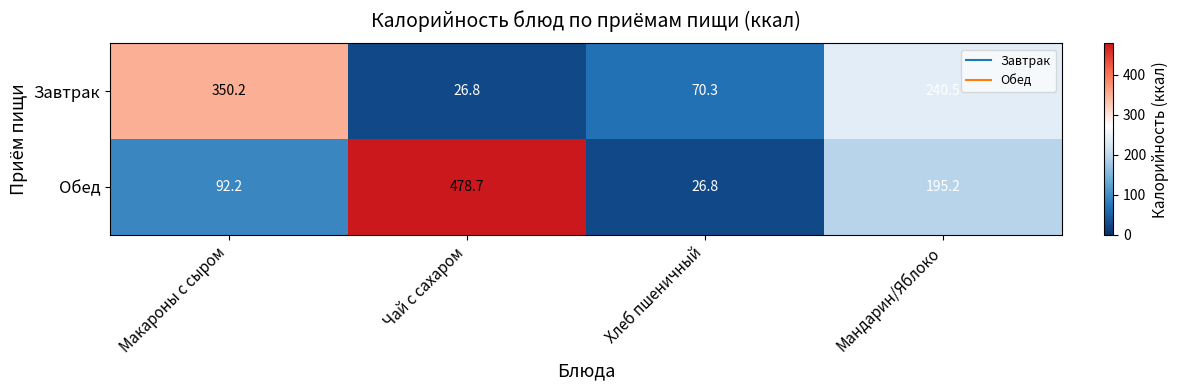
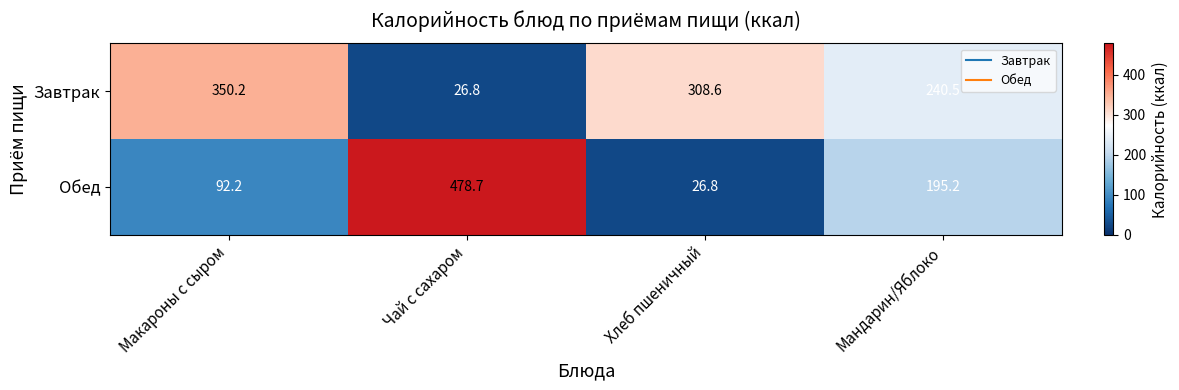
Завтрак, Хлеб пшеничный: 70.3 -> 308.6
